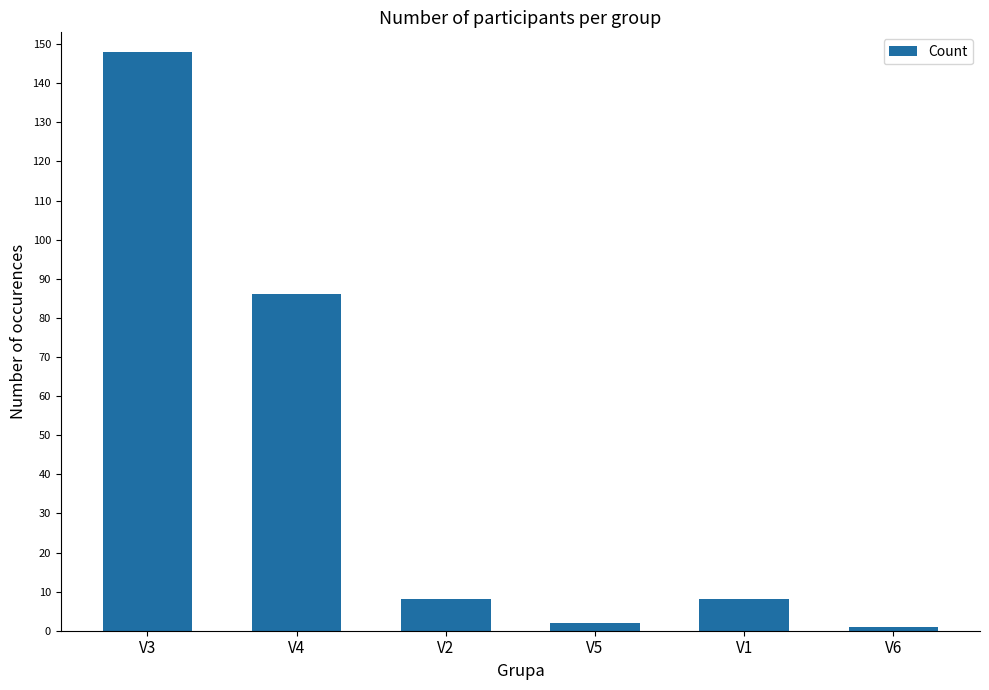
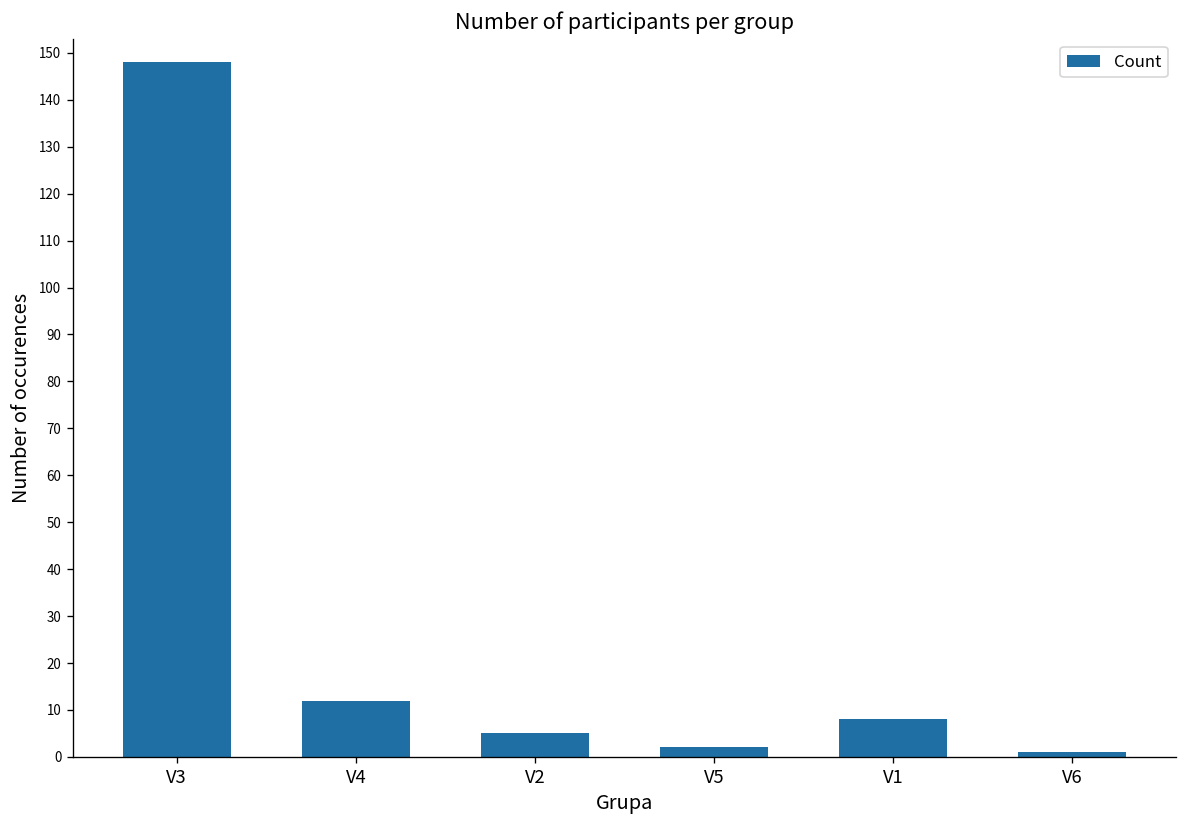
V4: 86 -> 12
V2: 8 -> 5
